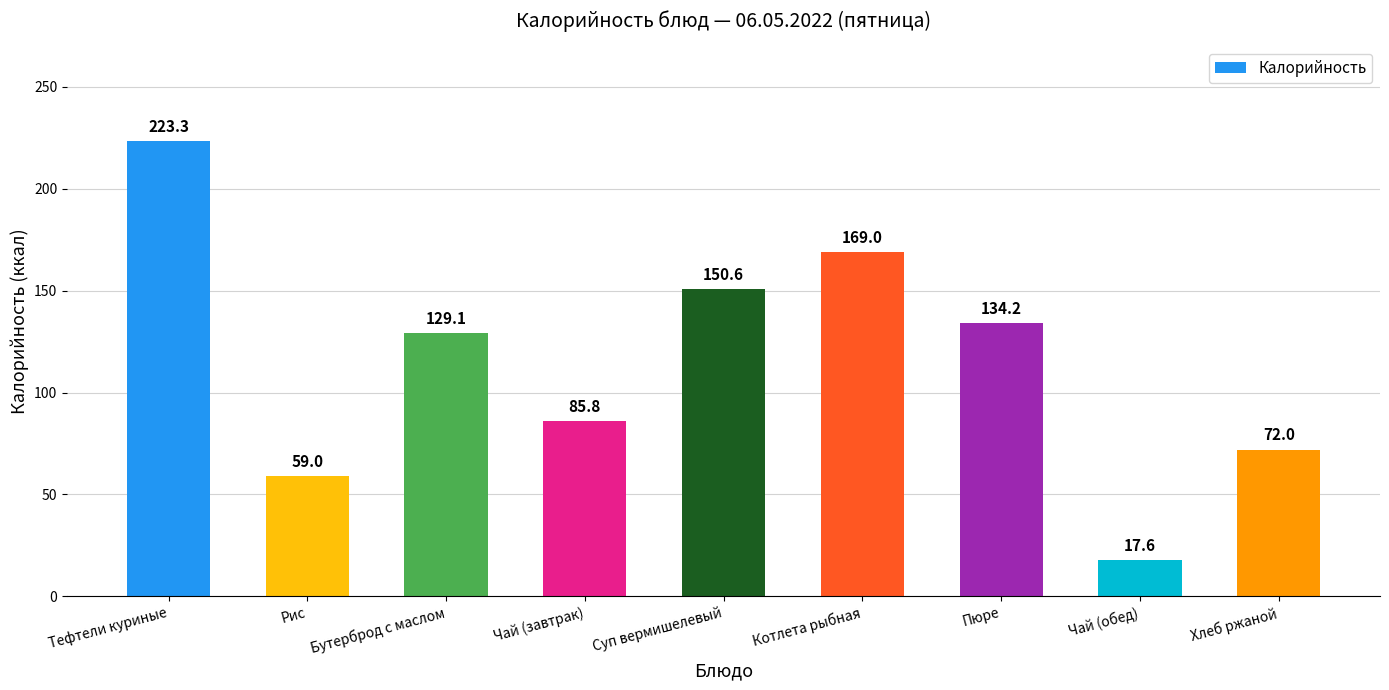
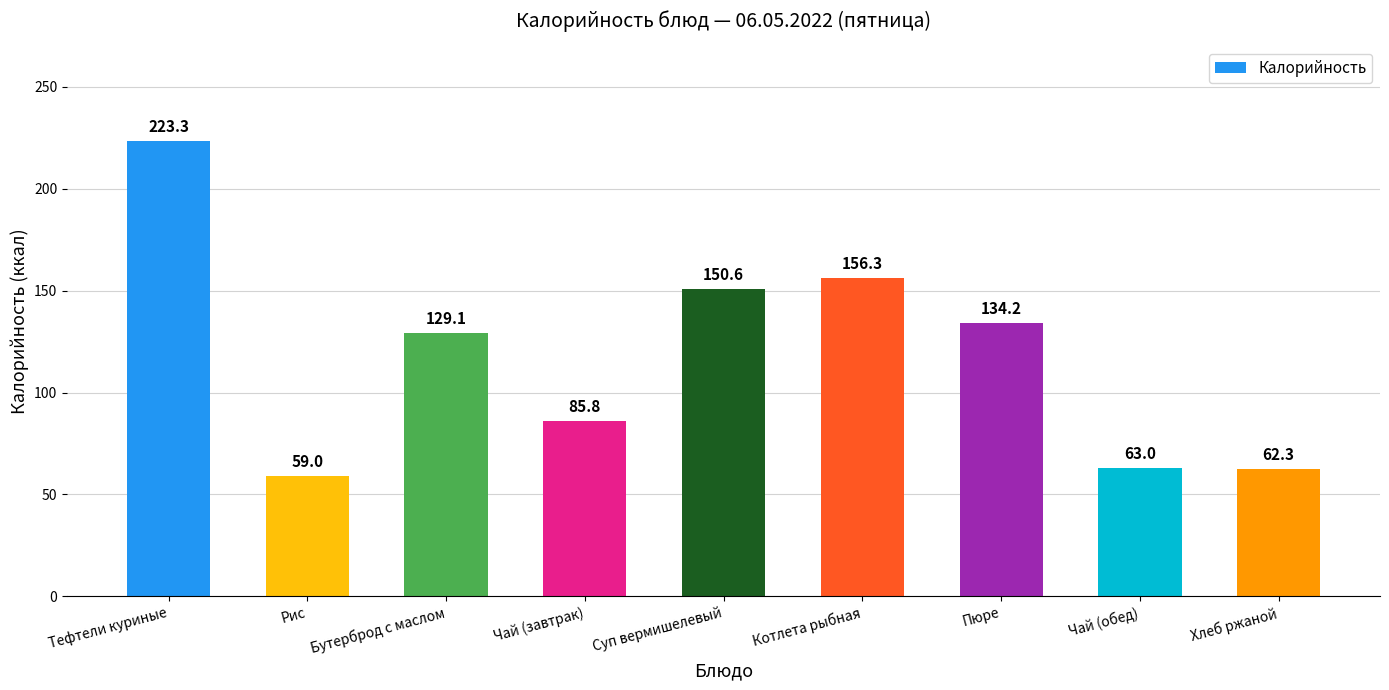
Котлета рыбная: 169.0 -> 156.3
Чай (обед): 17.6 -> 63.0
Хлеб ржаной: 72.0 -> 62.3
